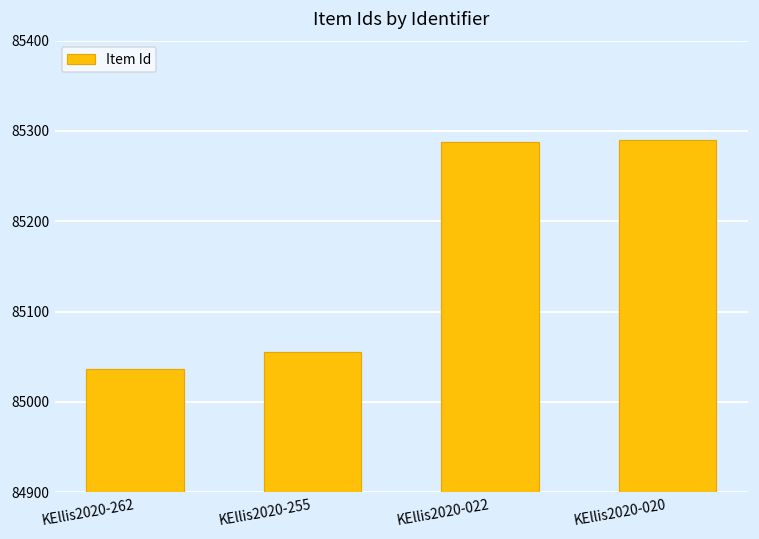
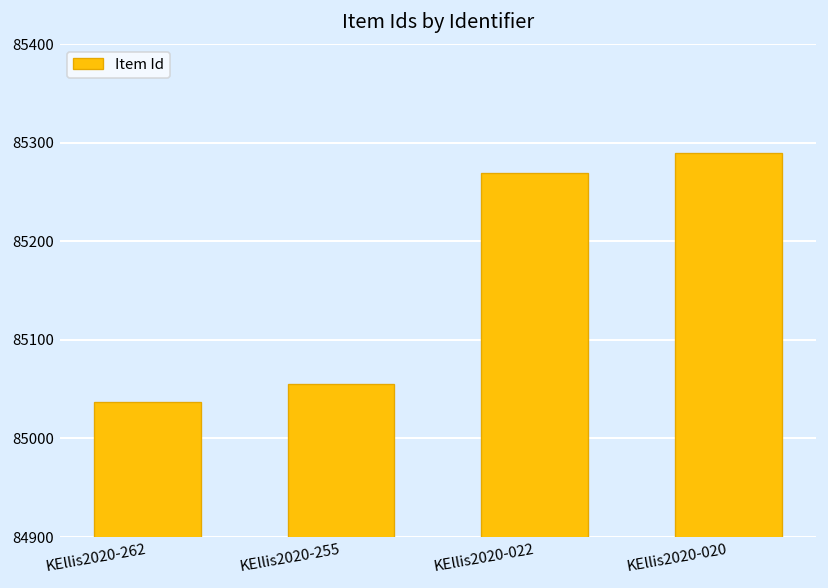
KEllis2020-022: 85290 -> 85270
